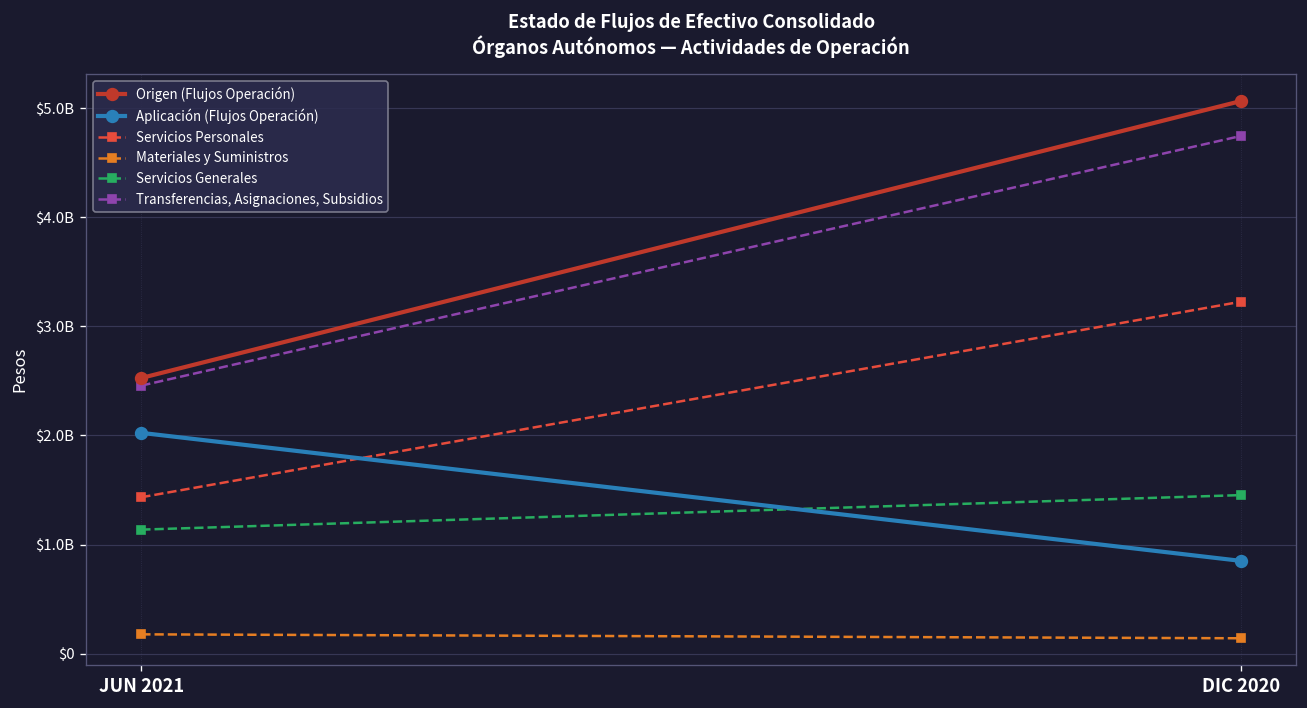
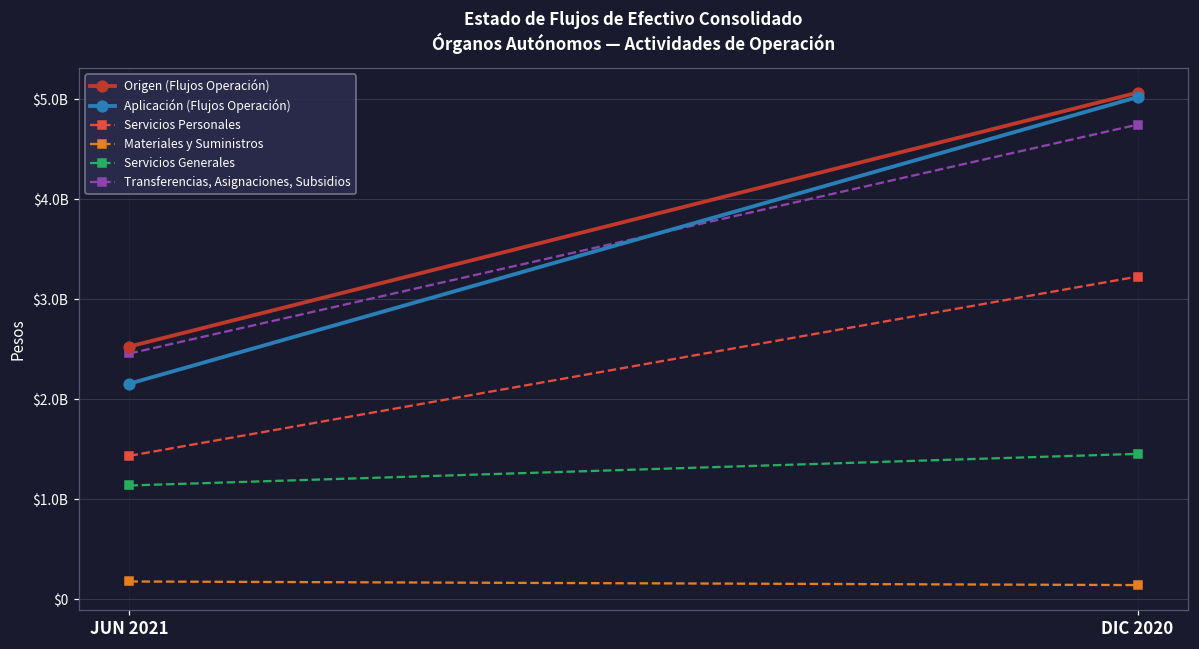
Aplicación (Flujos Operación), JUN 2021: $2000000000 -> $2200000000
Aplicación (Flujos Operación), DIC 2020: $800000000 -> $5000000000
